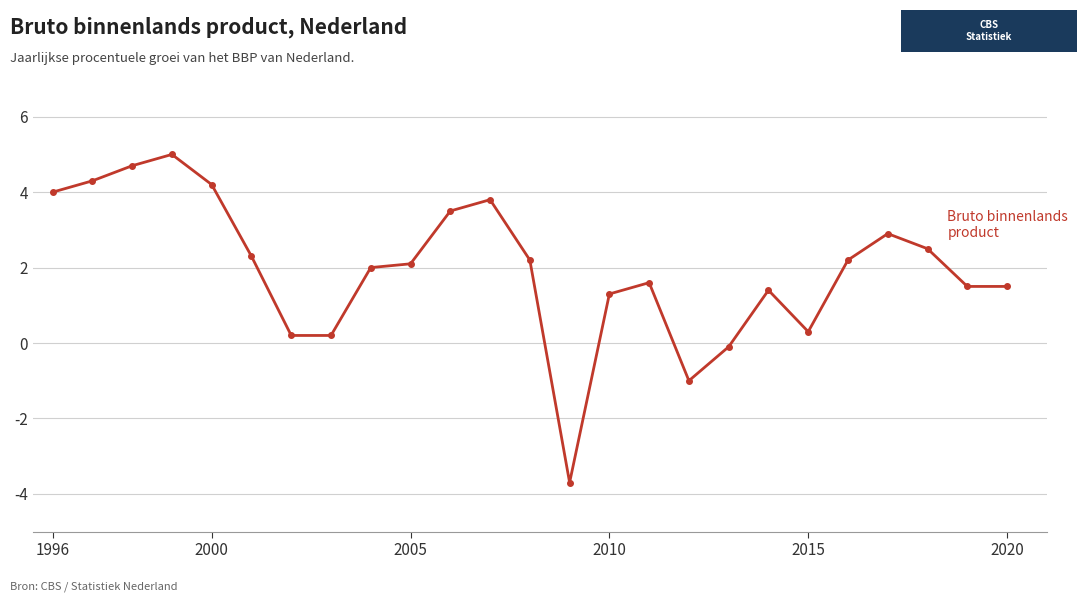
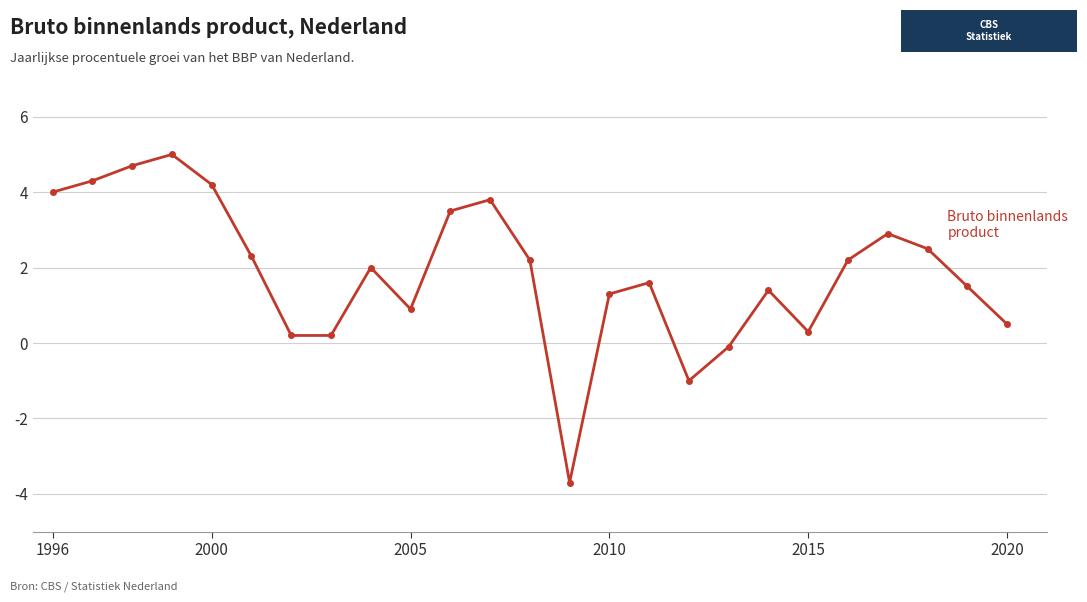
2005: 2.1 -> 0.9
2020: 1.5 -> 0.5
